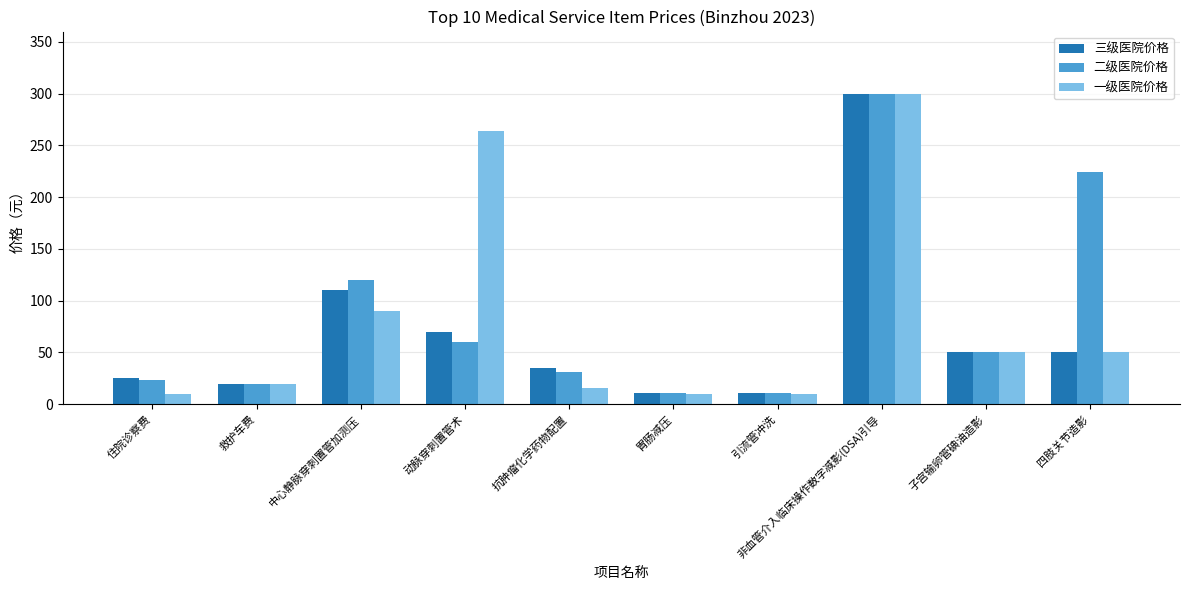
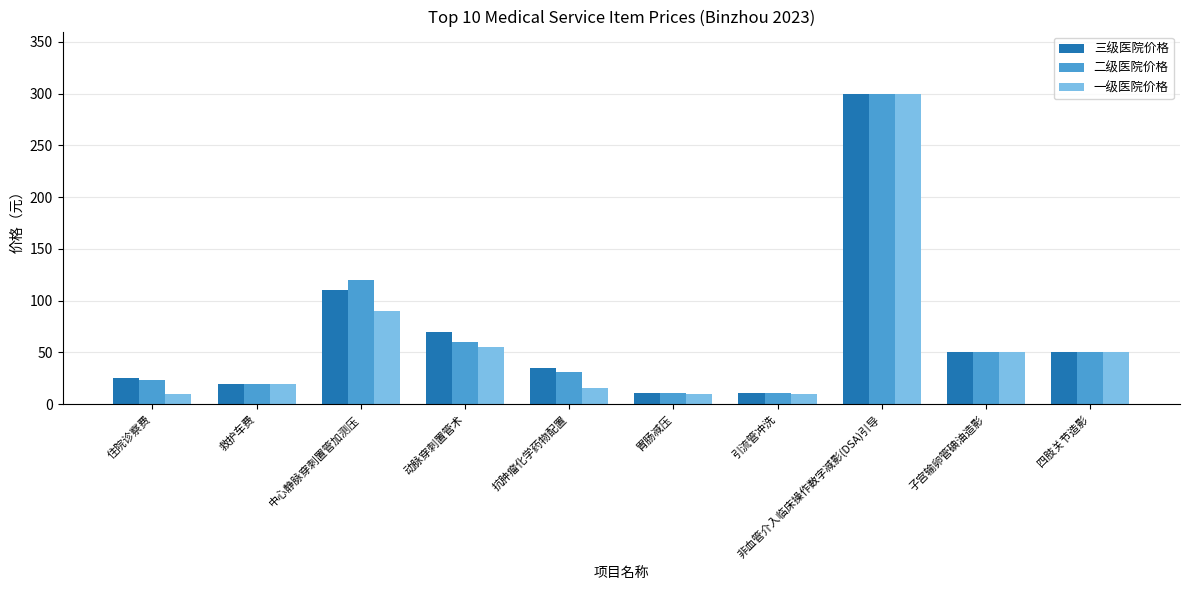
一级医院价格, 动脉穿刺置管术: 264 -> 55
二级医院价格, 四肢关节造影: 224 -> 50
